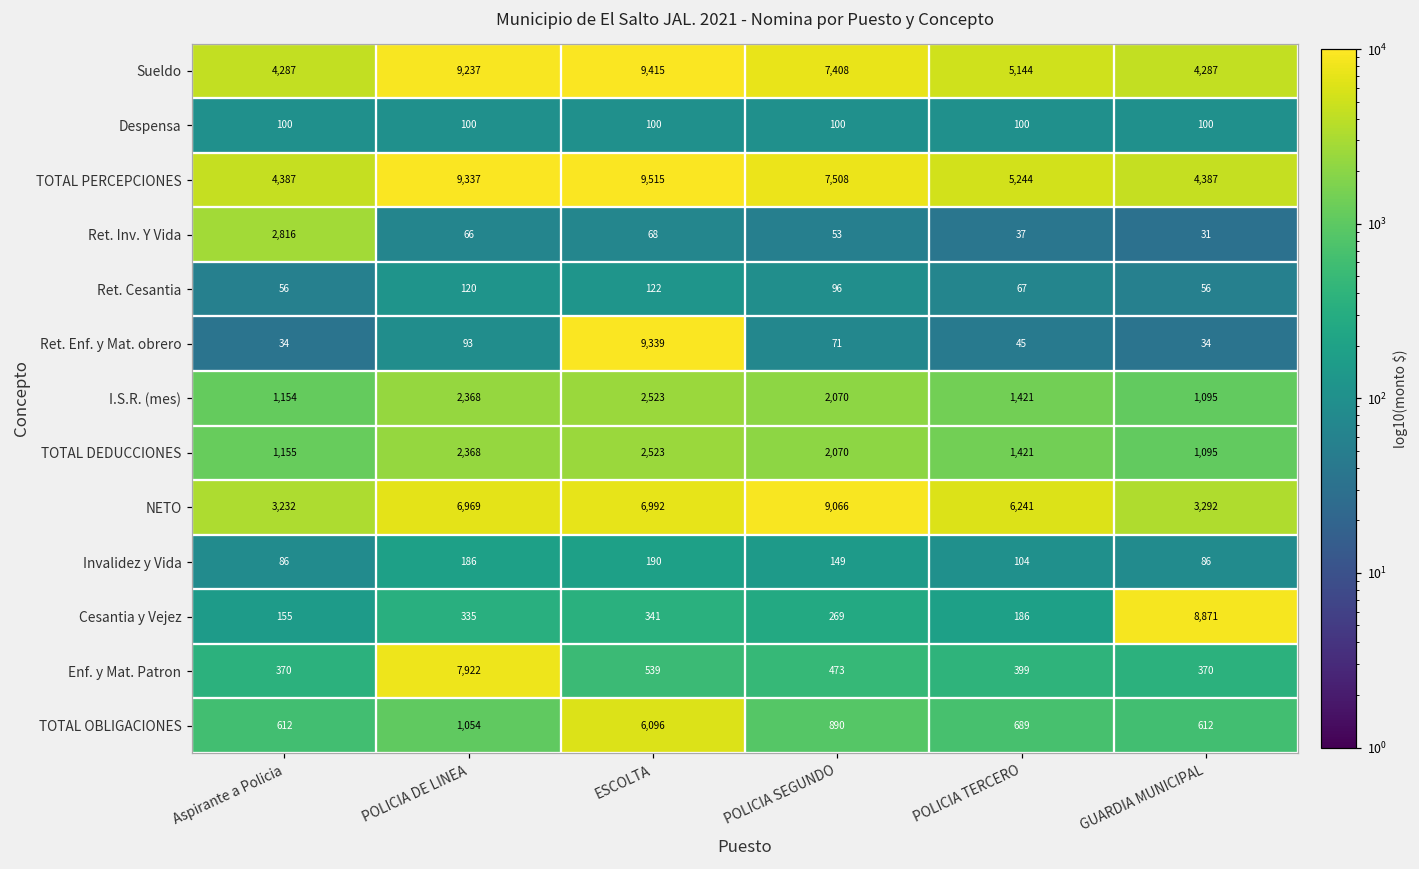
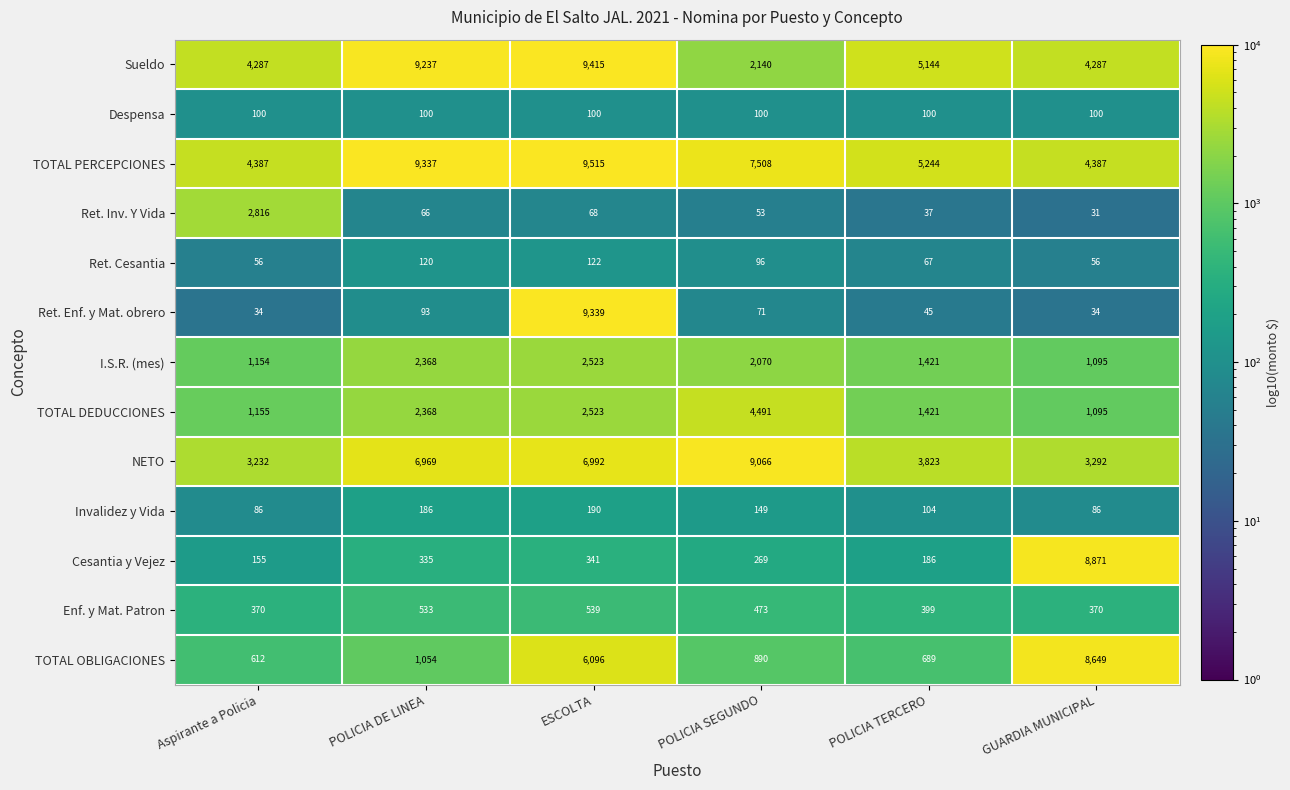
Sueldo, POLICIA SEGUNDO: 7,408 -> 2,140
TOTAL DEDUCCIONES, POLICIA SEGUNDO: 2,070 -> 4,491
NETO, POLICIA TERCERO: 6,241 -> 3,823
Enf. y Mat. Patron, POLICIA DE LINEA: 7,922 -> 533
TOTAL OBLIGACIONES, GUARDIA MUNICIPAL: 612 -> 8,649
